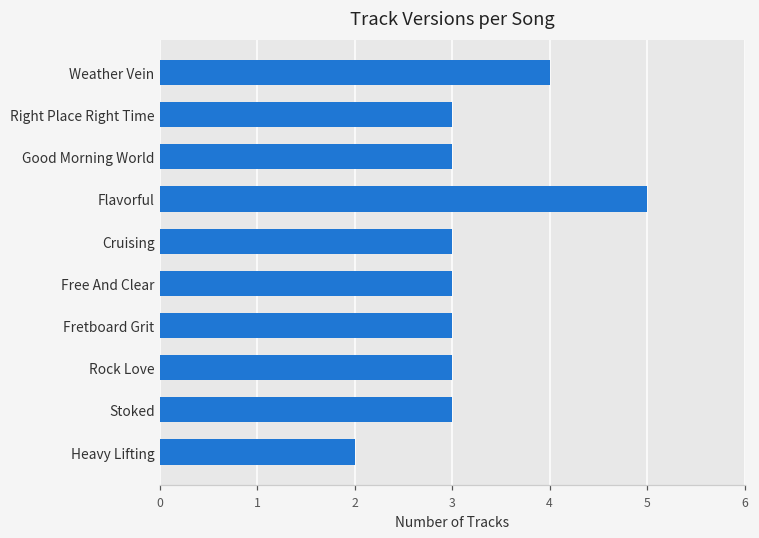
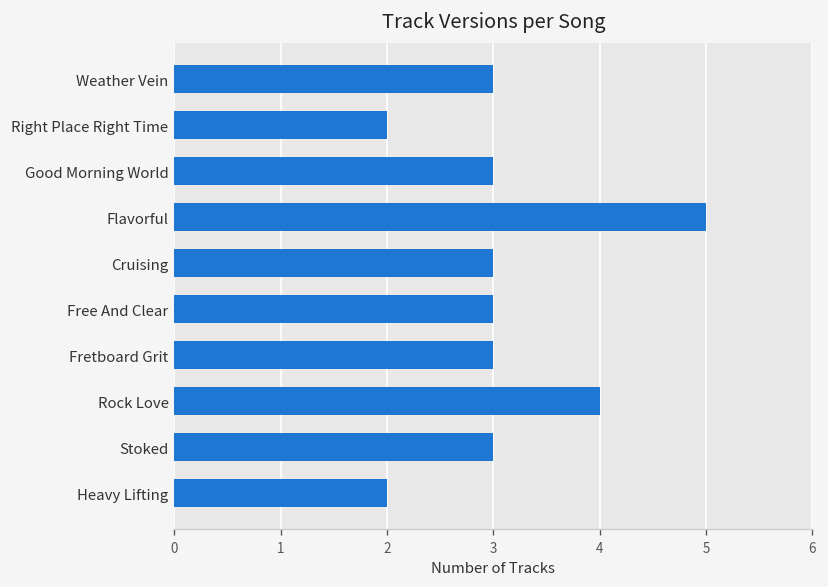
Weather Vein: 4 -> 3
Right Place Right Time: 3 -> 2
Rock Love: 3 -> 4
